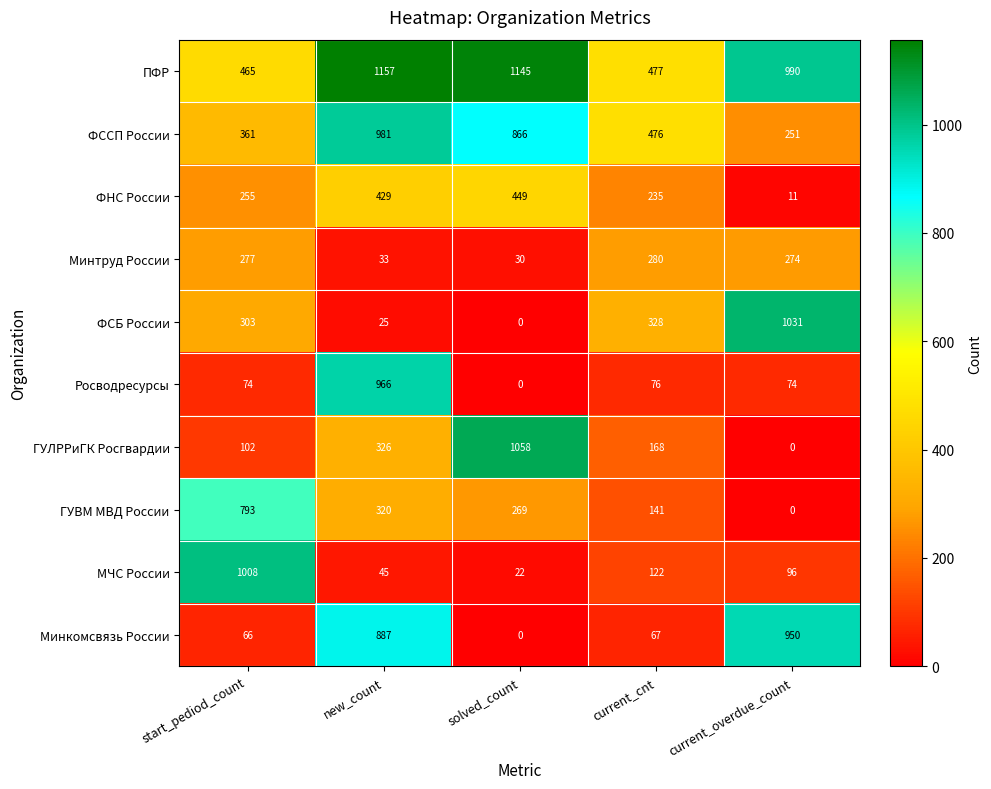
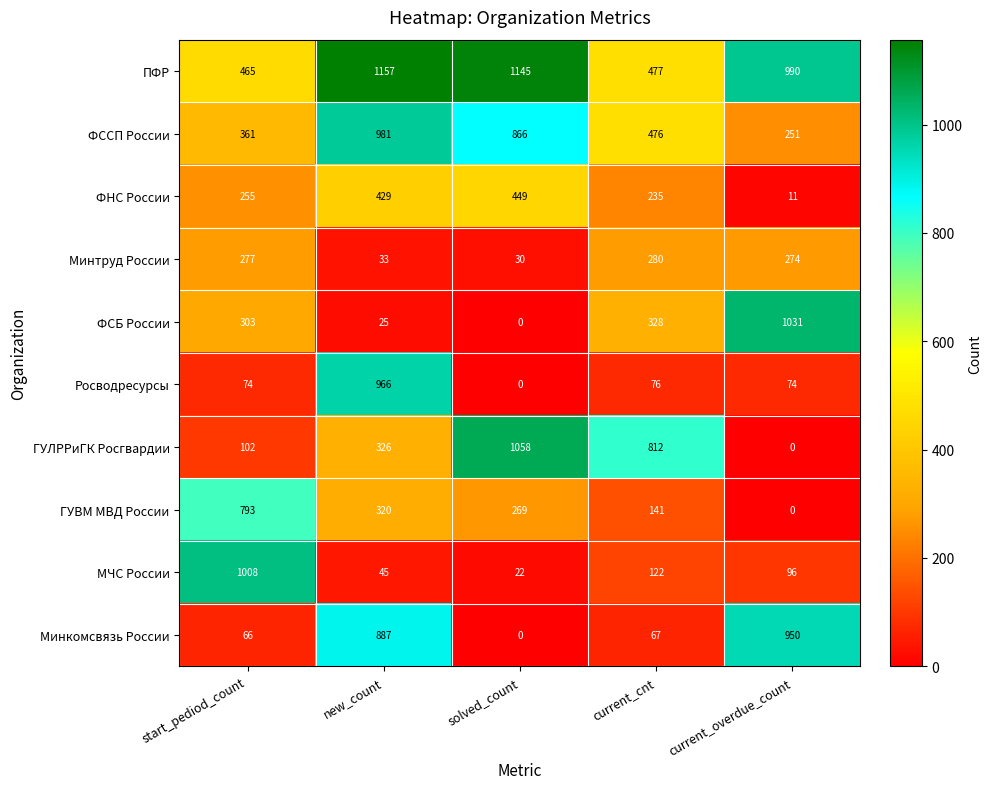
ГУЛРРиГК Росгвардии, current_cnt: 168 -> 812
